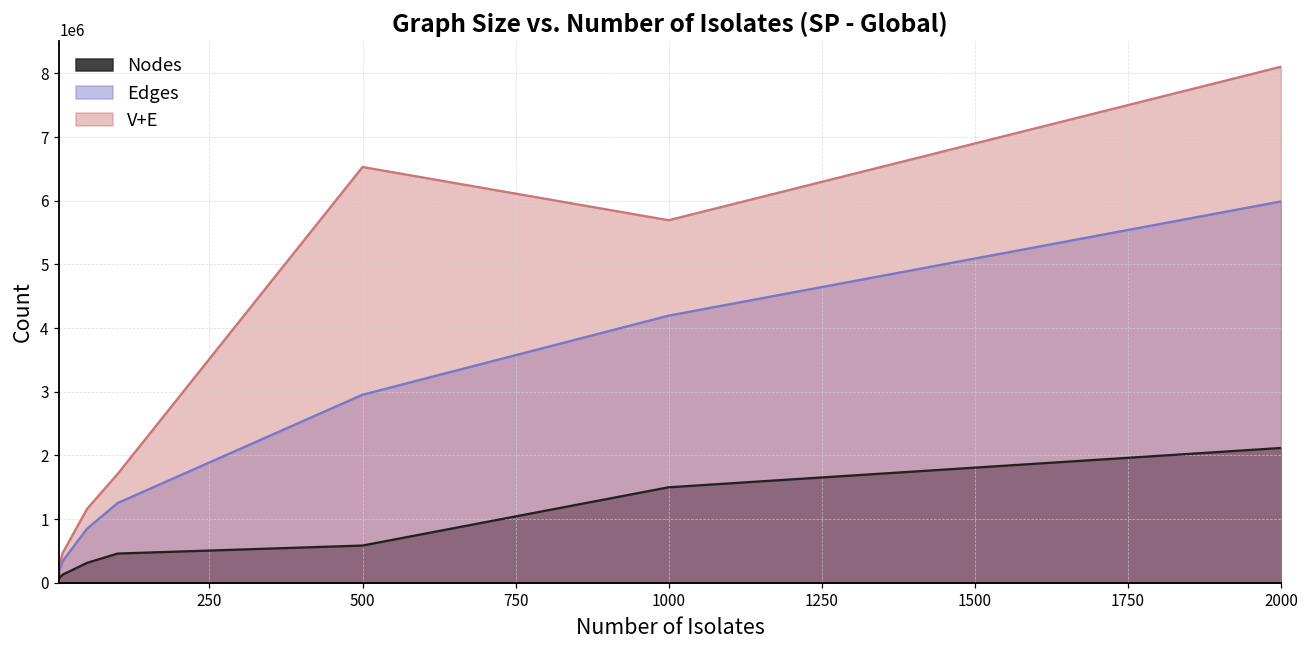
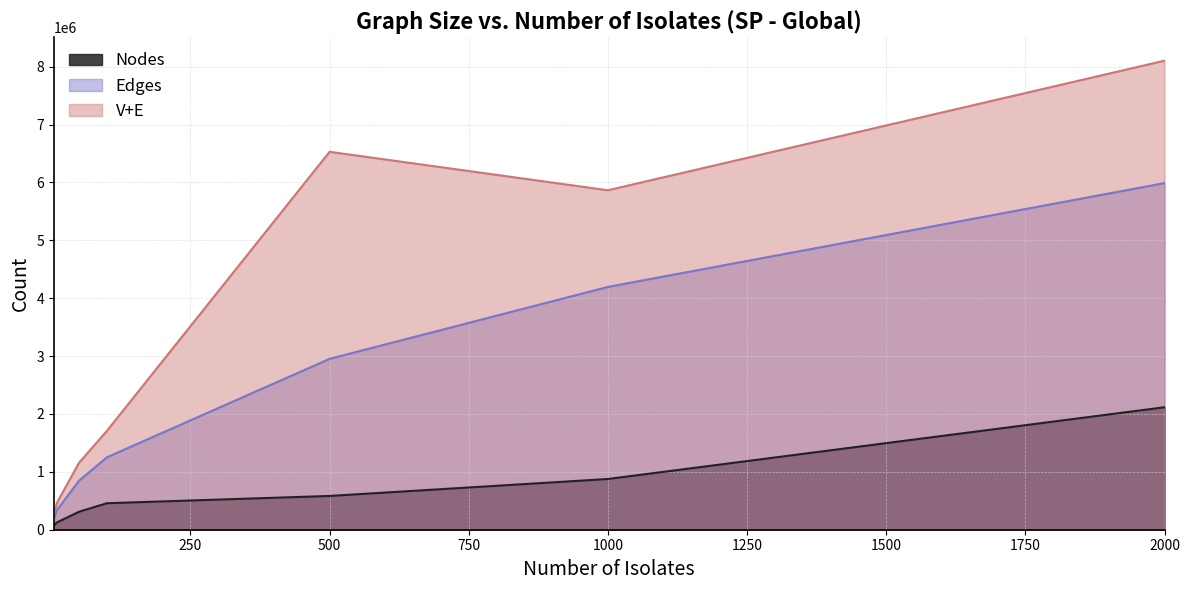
Nodes, 1000: 1500000 -> 900000
V+E, 1000: 5700000 -> 5900000
